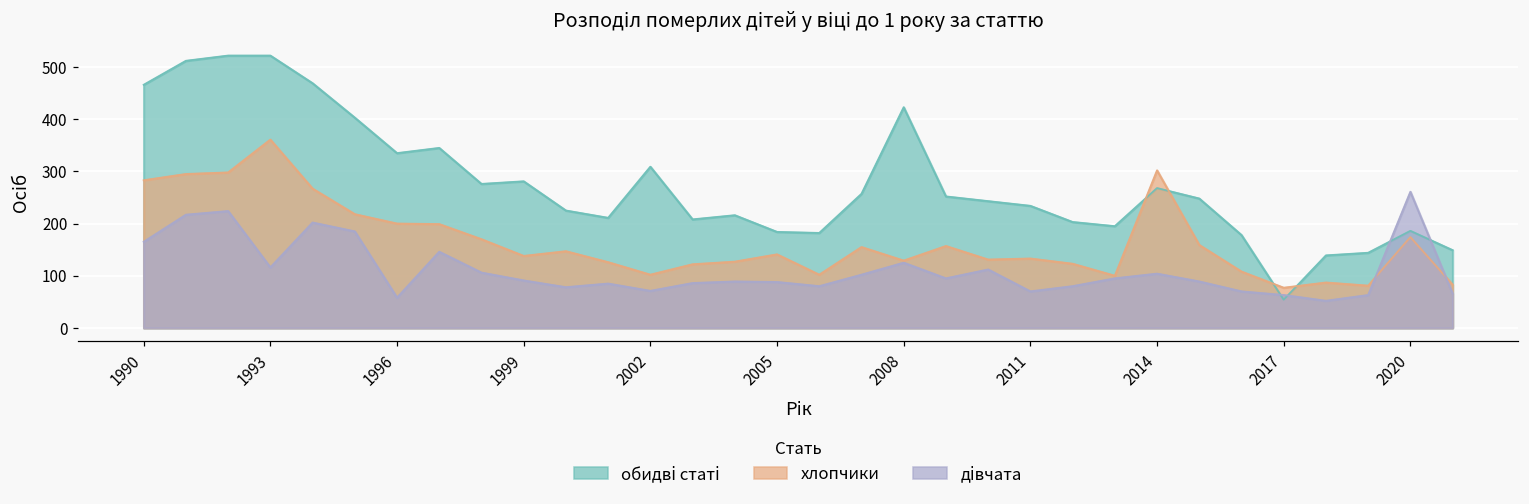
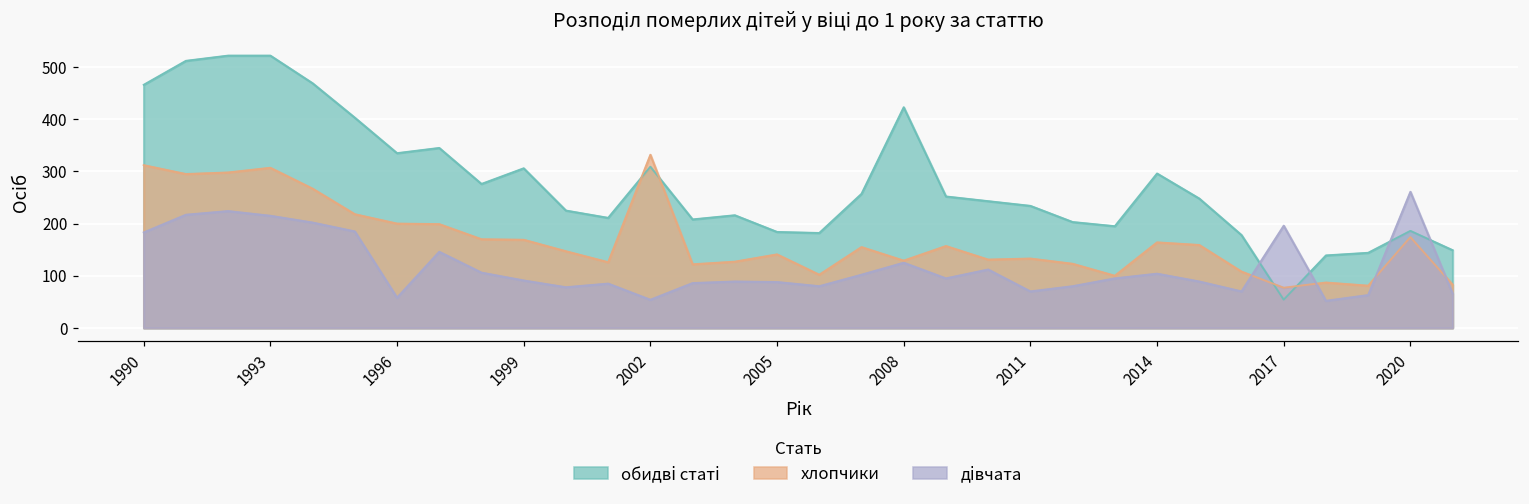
хлопчики, 1990: 280 -> 310
дівчата, 1990: 170 -> 180
хлопчики, 1993: 360 -> 310
дівчата, 1993: 120 -> 220
обидві статі, 1999: 280 -> 310
хлопчики, 1999: 140 -> 170
хлопчики, 2002: 100 -> 330
дівчата, 2002: 70 -> 50
обидві статі, 2014: 270 -> 300
хлопчики, 2014: 300 -> 160
дівчата, 2017: 60 -> 200
